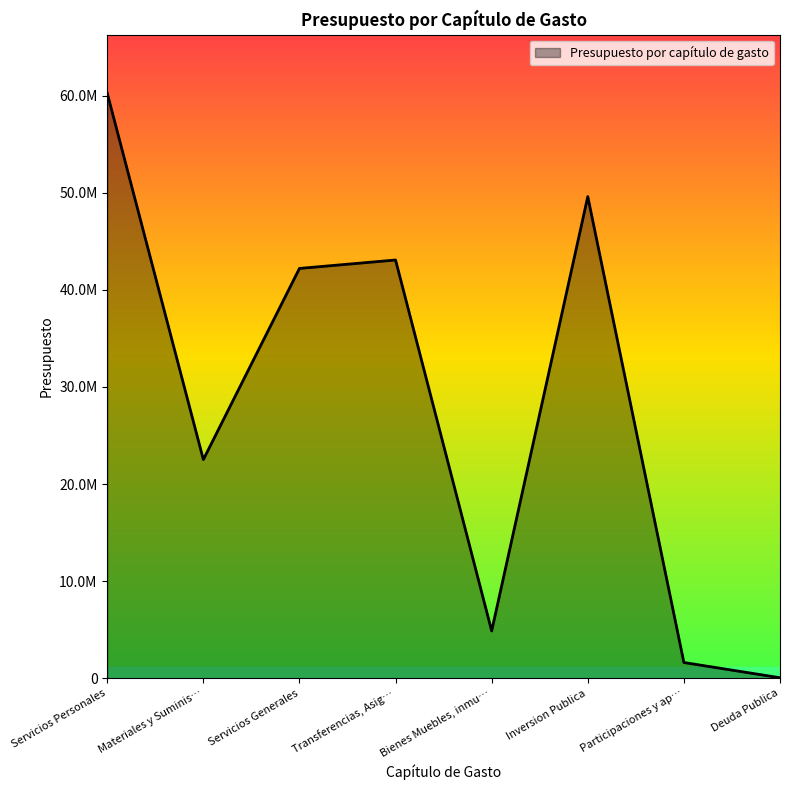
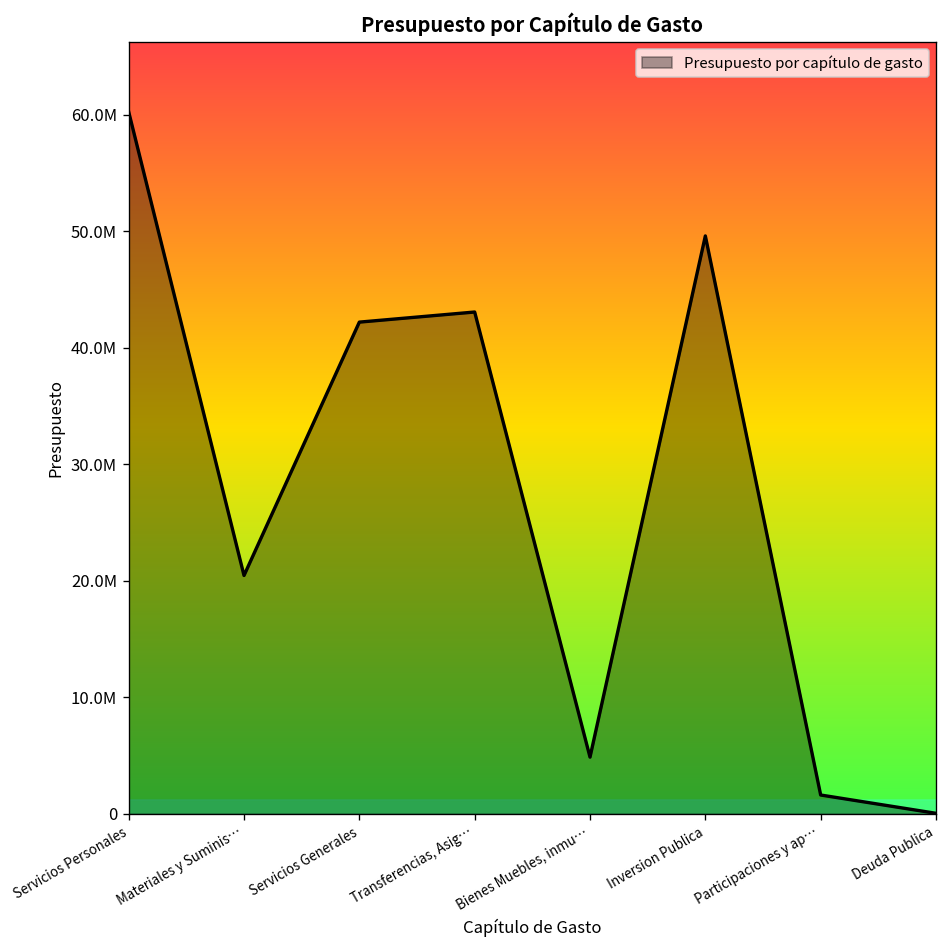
Materiales y Suminis…: 23000000 -> 20000000
